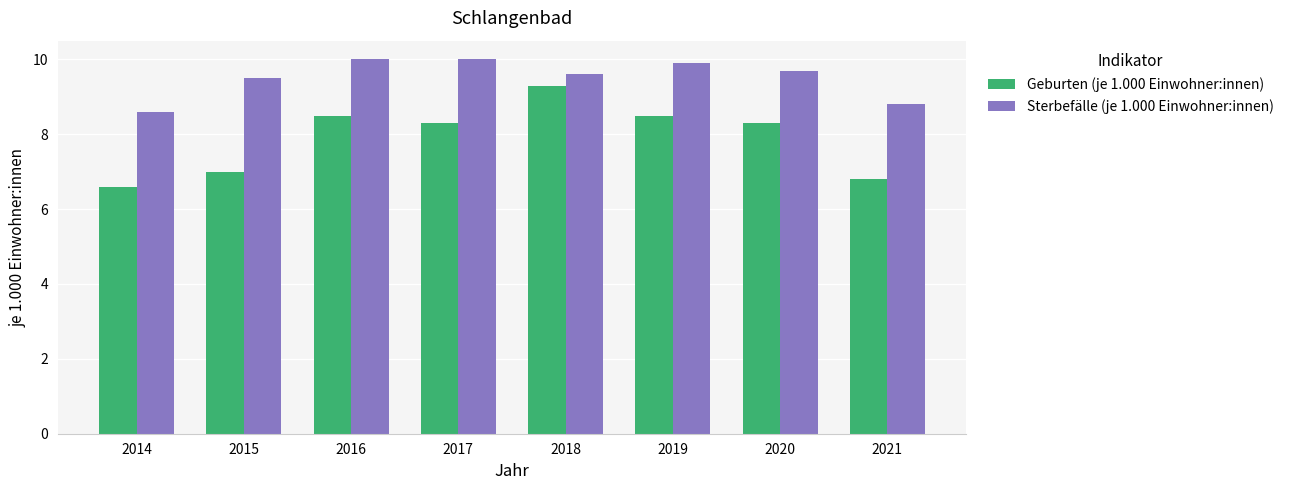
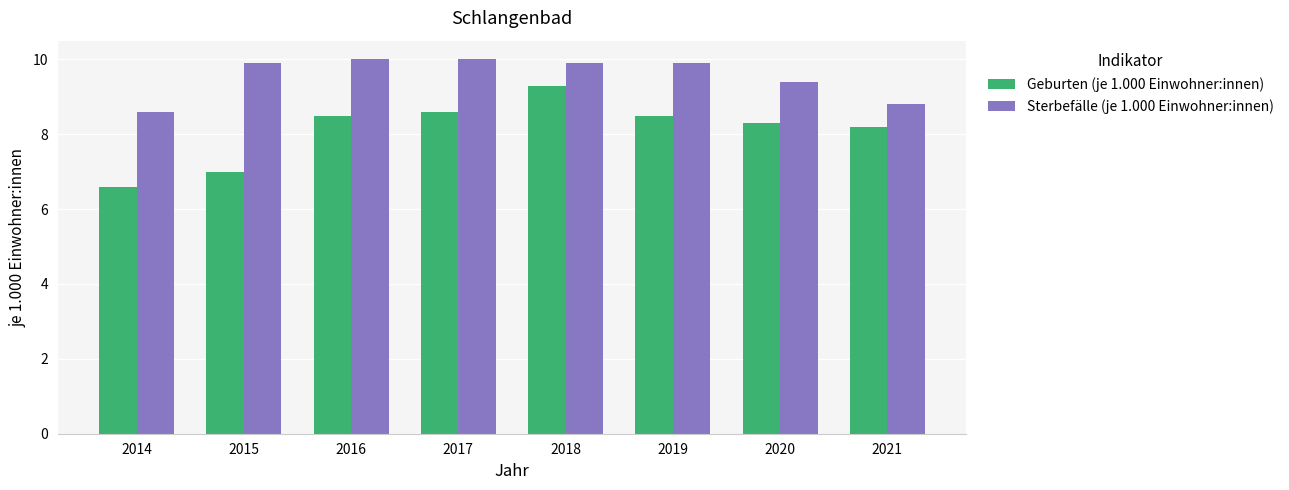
Sterbefälle (je 1.000 Einwohner:innen), 2015: 9.5 -> 9.9
Geburten (je 1.000 Einwohner:innen), 2017: 8.3 -> 8.6
Sterbefälle (je 1.000 Einwohner:innen), 2018: 9.6 -> 9.9
Sterbefälle (je 1.000 Einwohner:innen), 2020: 9.7 -> 9.4
Geburten (je 1.000 Einwohner:innen), 2021: 6.8 -> 8.2
